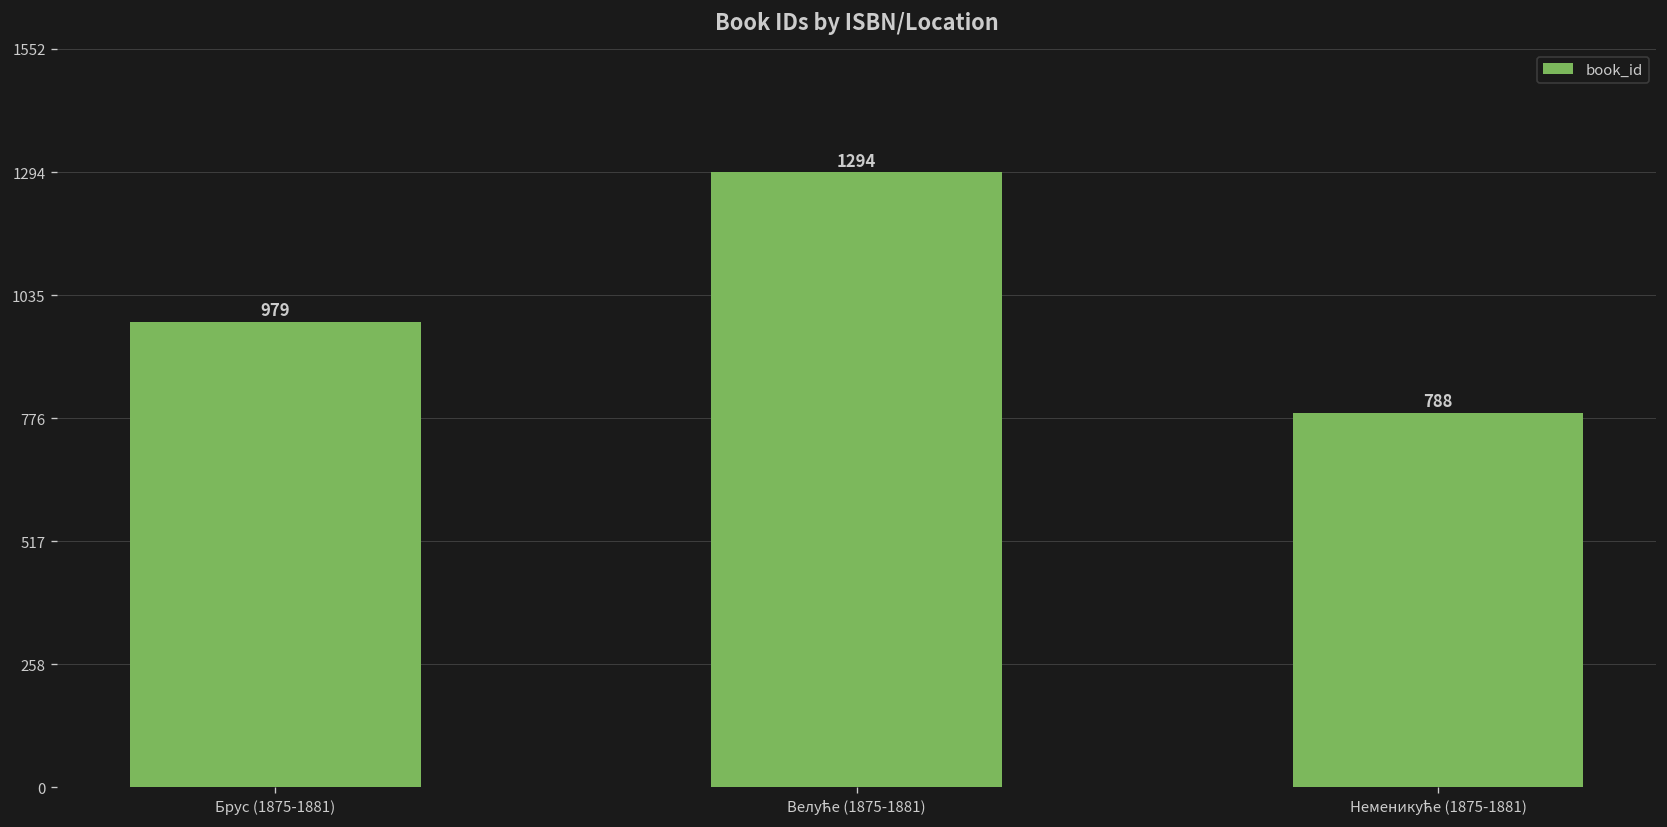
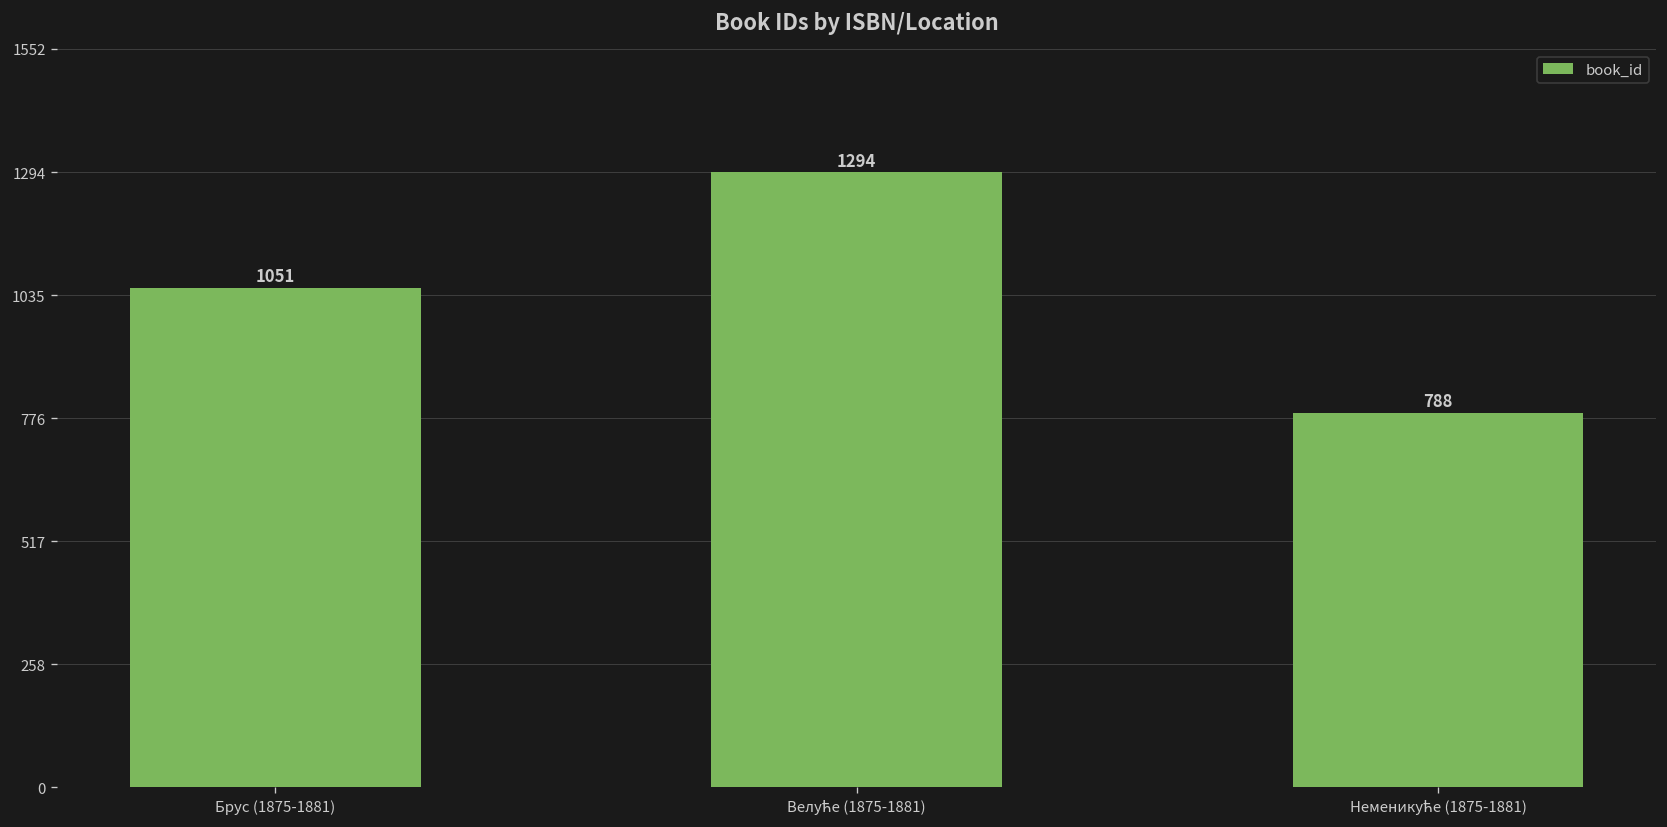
Брус (1875-1881): 979 -> 1051
